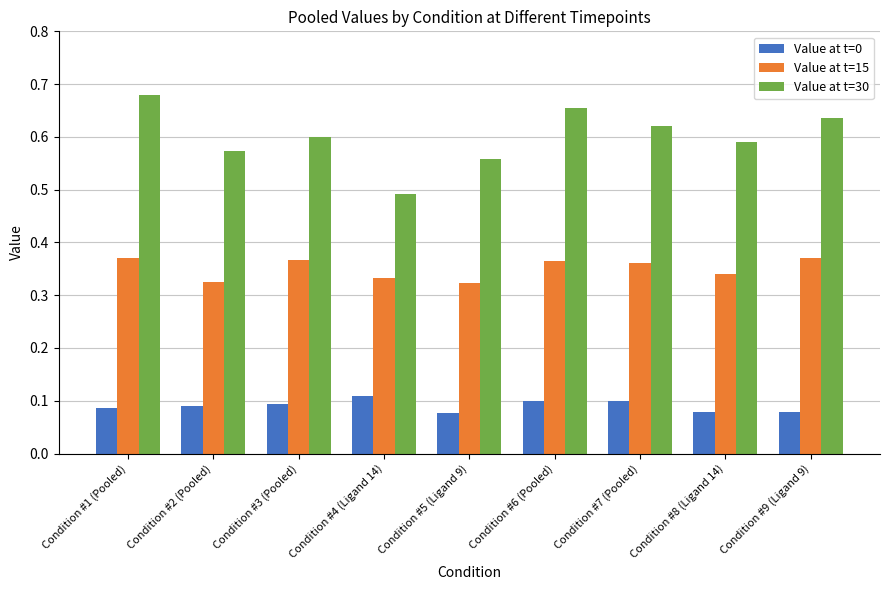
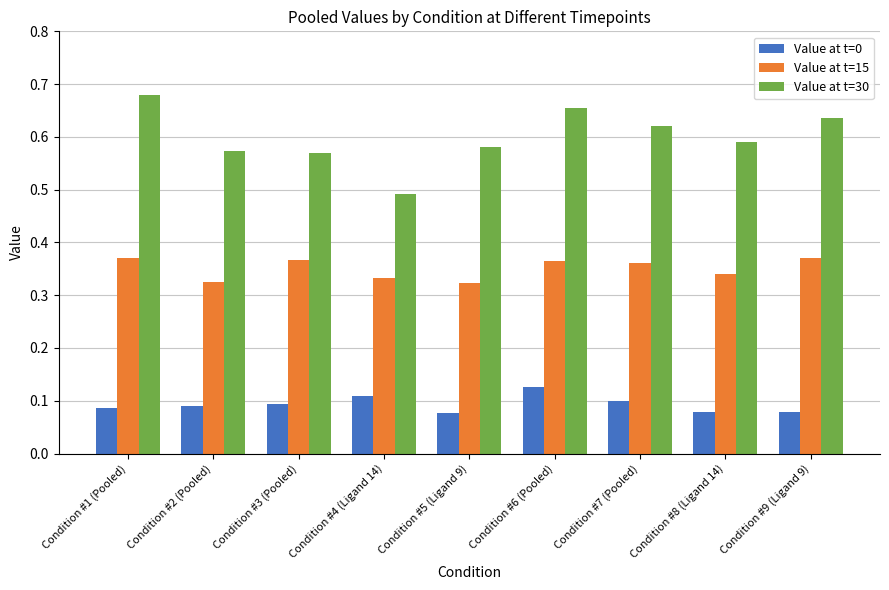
Value at t=30, Condition #3 (Pooled): 0.60 -> 0.57
Value at t=30, Condition #5 (Ligand 9): 0.56 -> 0.58
Value at t=0, Condition #6 (Pooled): 0.10 -> 0.13
